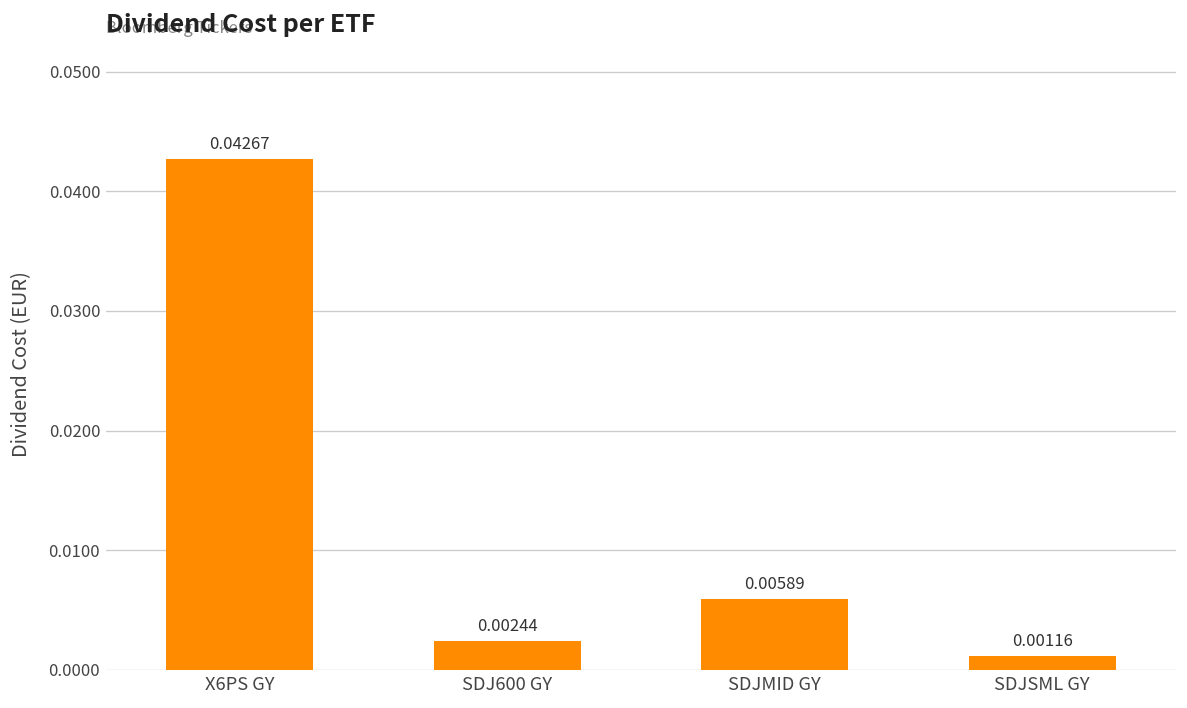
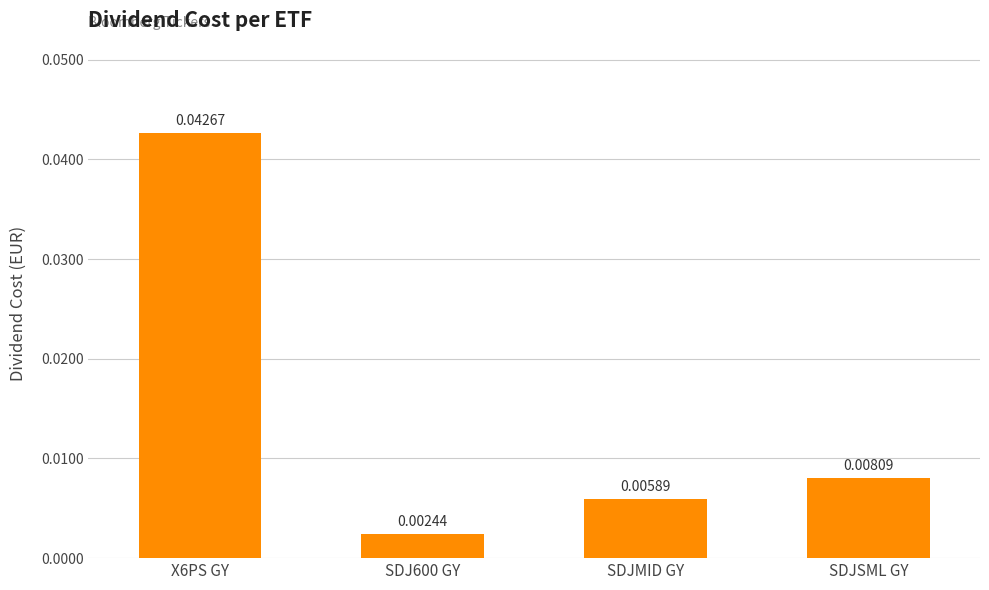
SDJSML GY: 0.00116 -> 0.00809
